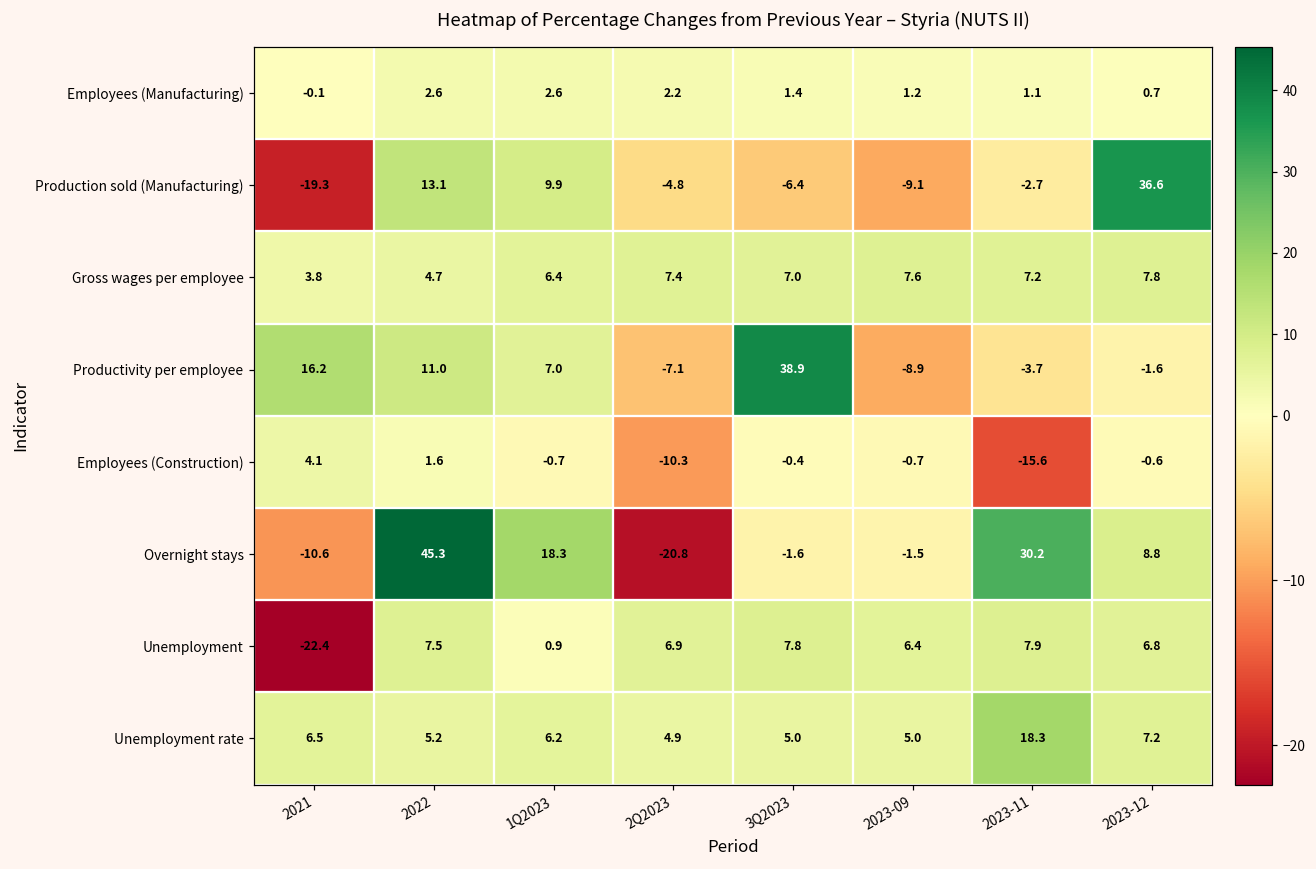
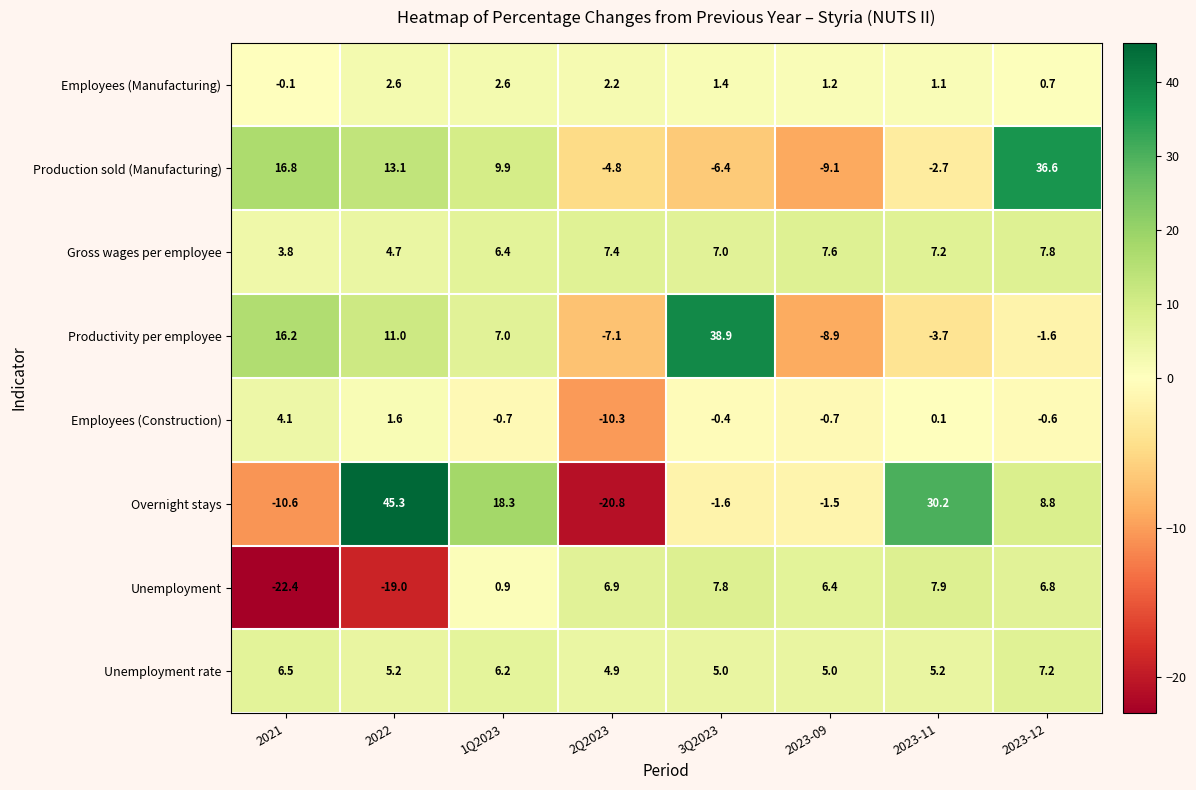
Production sold (Manufacturing), 2021: -19.3 -> 16.8
Employees (Construction), 2023-11: -15.6 -> 0.1
Unemployment, 2022: 7.5 -> -19.0
Unemployment rate, 2023-11: 18.3 -> 5.2
